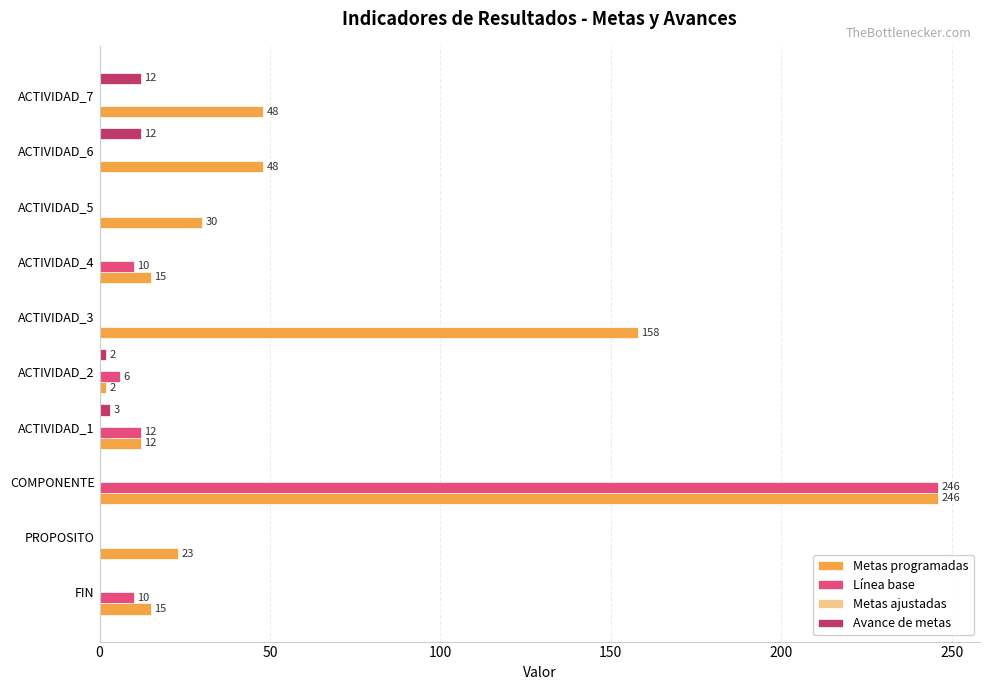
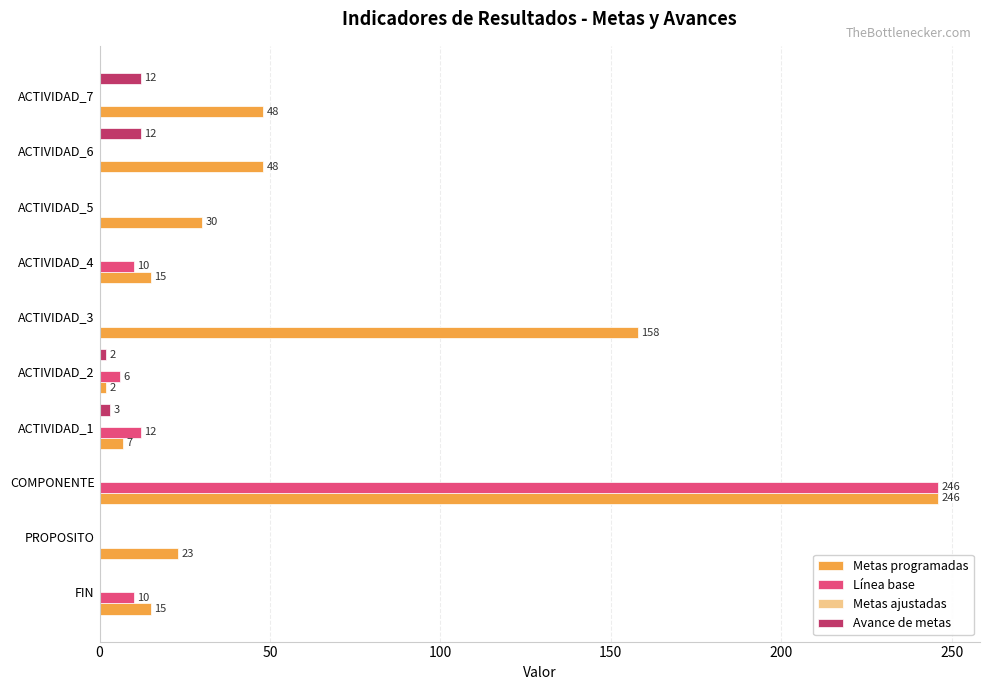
Metas programadas, ACTIVIDAD_1: 12 -> 7
